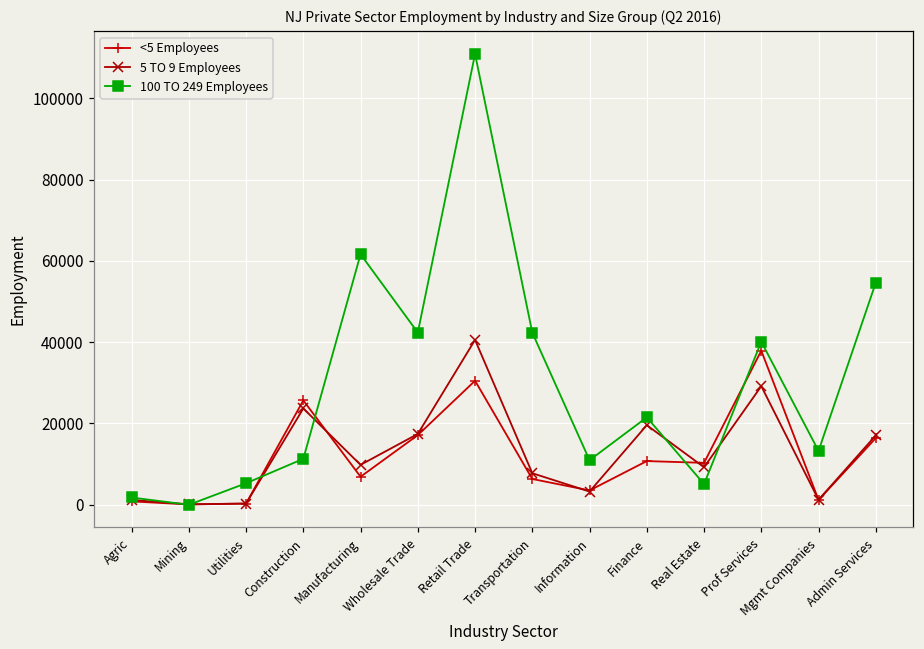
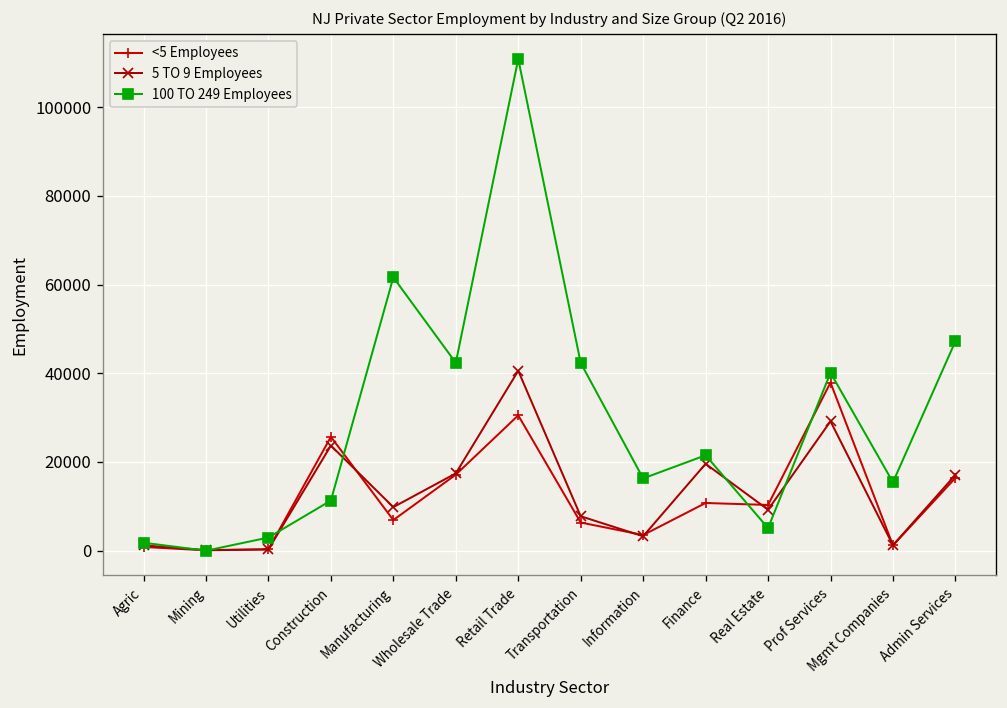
100 TO 249 Employees, Utilities: 5000 -> 3000
100 TO 249 Employees, Information: 11000 -> 16000
100 TO 249 Employees, Mgmt Companies: 13000 -> 15000
100 TO 249 Employees, Admin Services: 55000 -> 47000
